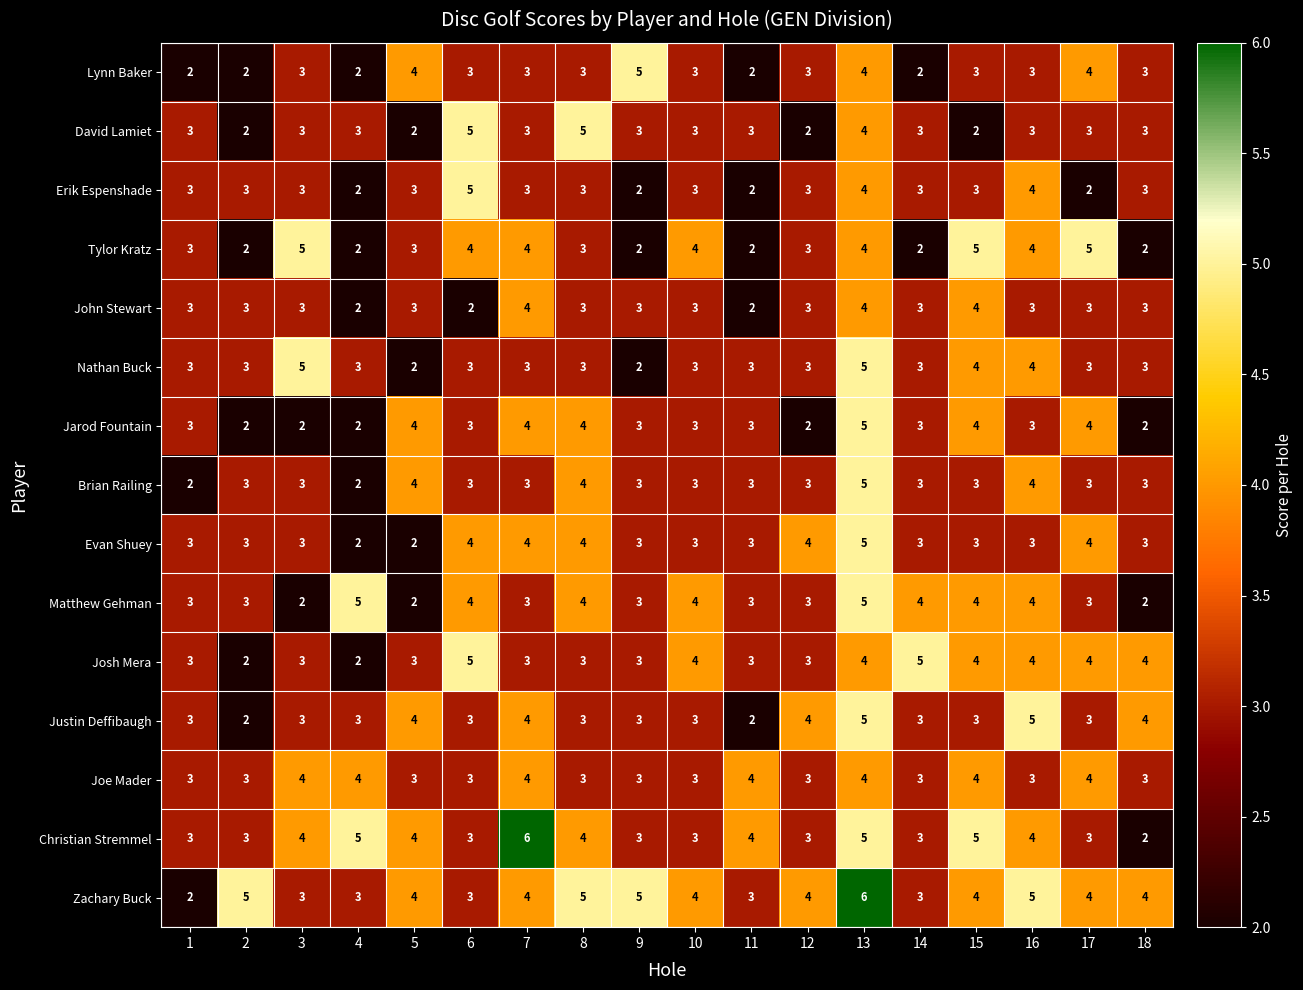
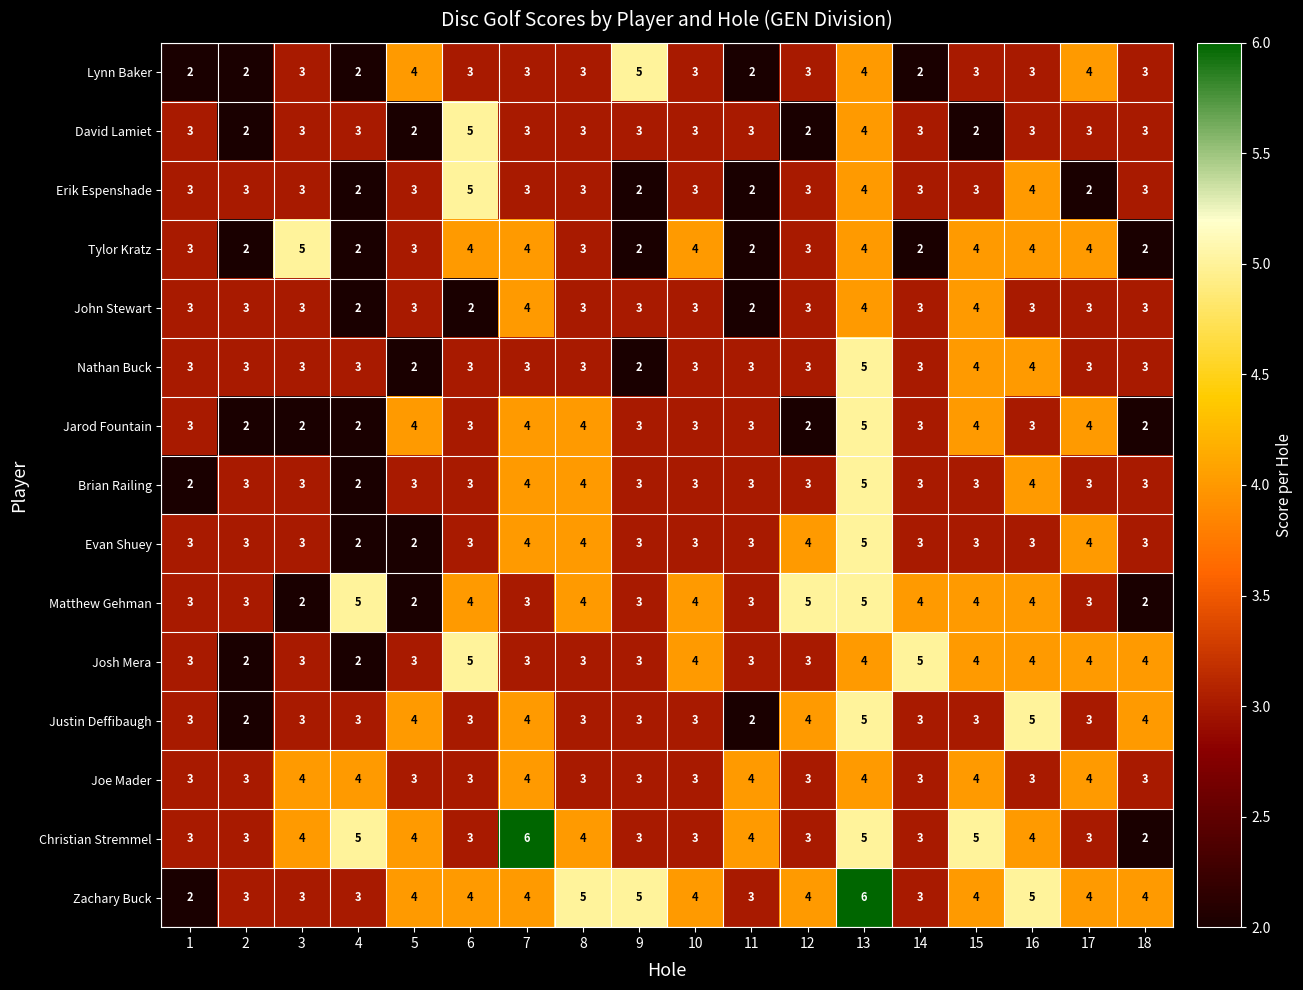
David Lamiet, 8: 5 -> 3
Tylor Kratz, 15: 5 -> 4
Tylor Kratz, 17: 5 -> 4
Nathan Buck, 3: 5 -> 3
Brian Railing, 5: 4 -> 3
Brian Railing, 7: 3 -> 4
Evan Shuey, 6: 4 -> 3
Matthew Gehman, 12: 3 -> 5
Zachary Buck, 2: 5 -> 3
Zachary Buck, 6: 3 -> 4
